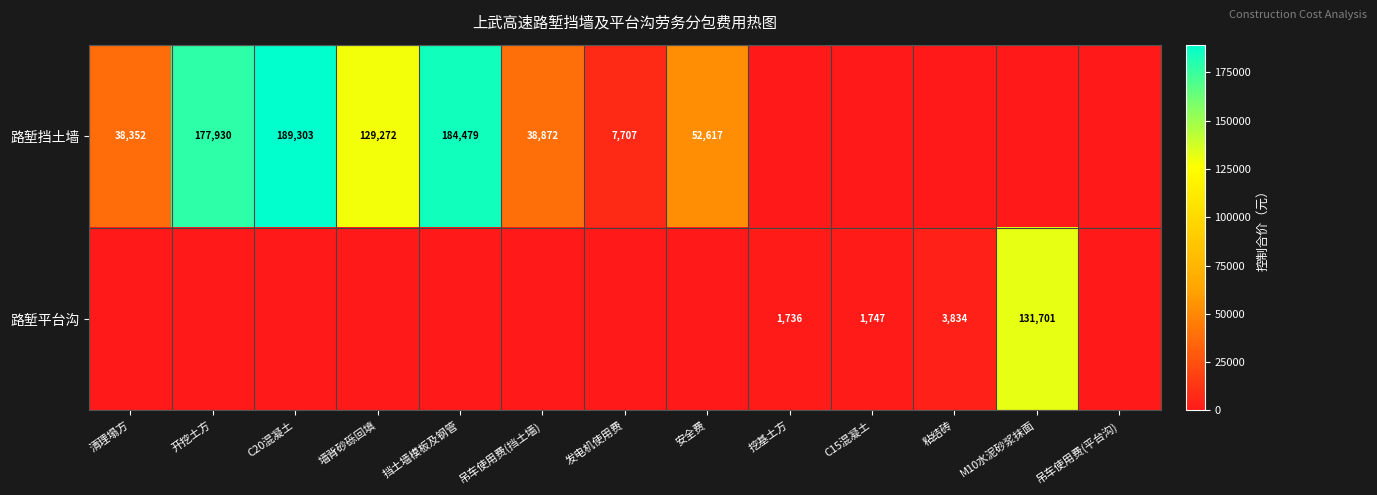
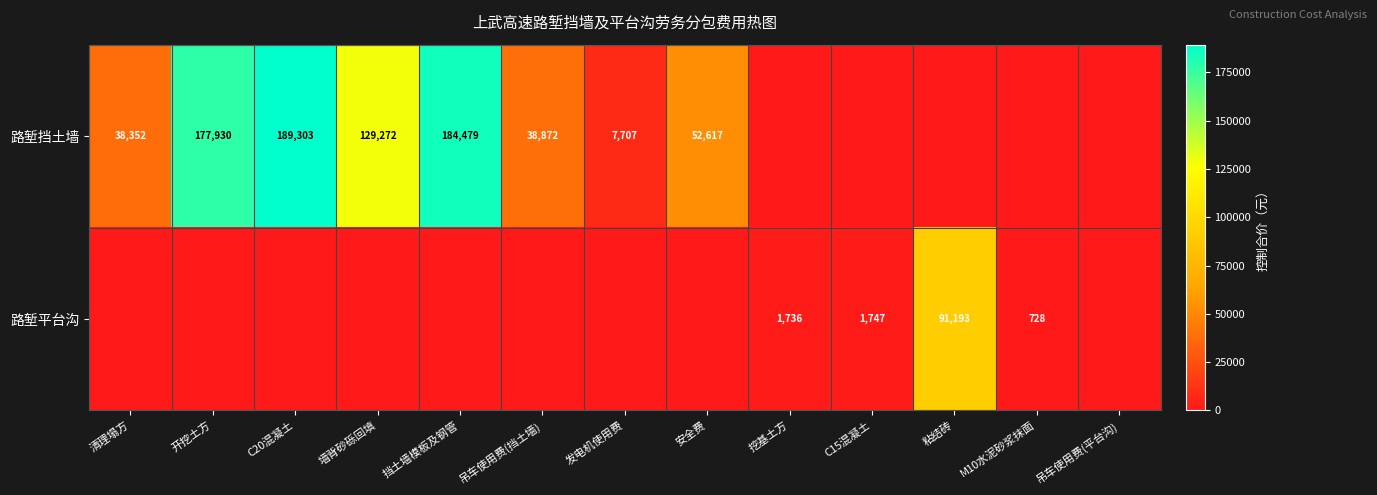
路堑平台沟, 粘结砖: 3,834 -> 91,193
路堑平台沟, M10水泥砂浆抹面: 131,701 -> 728
